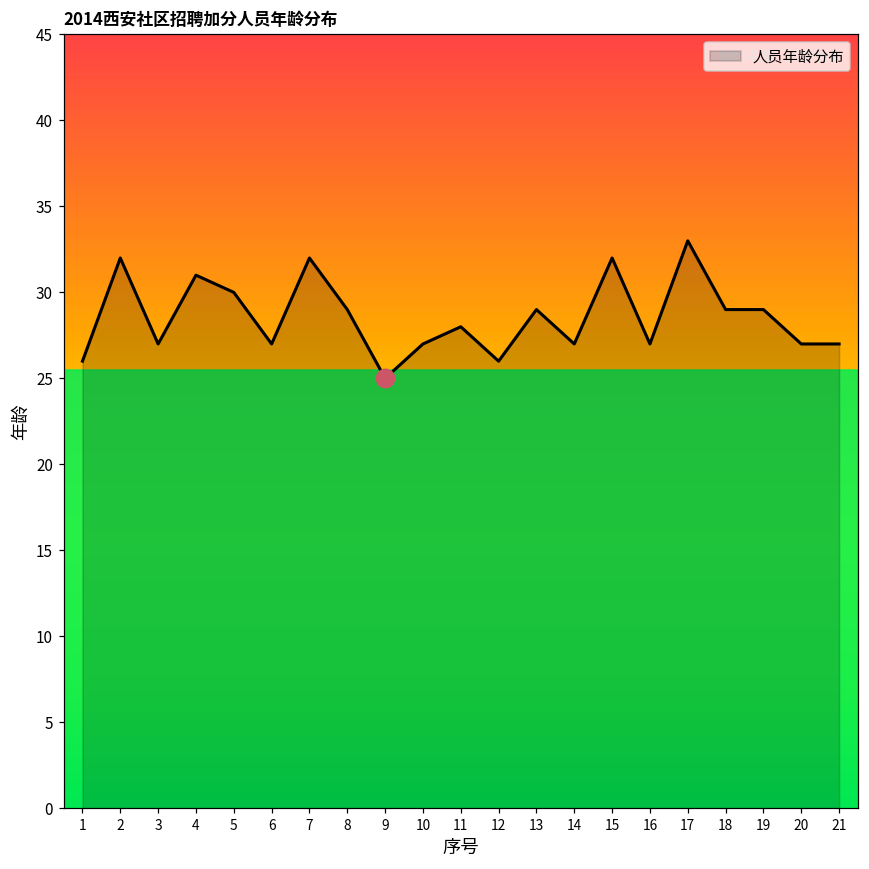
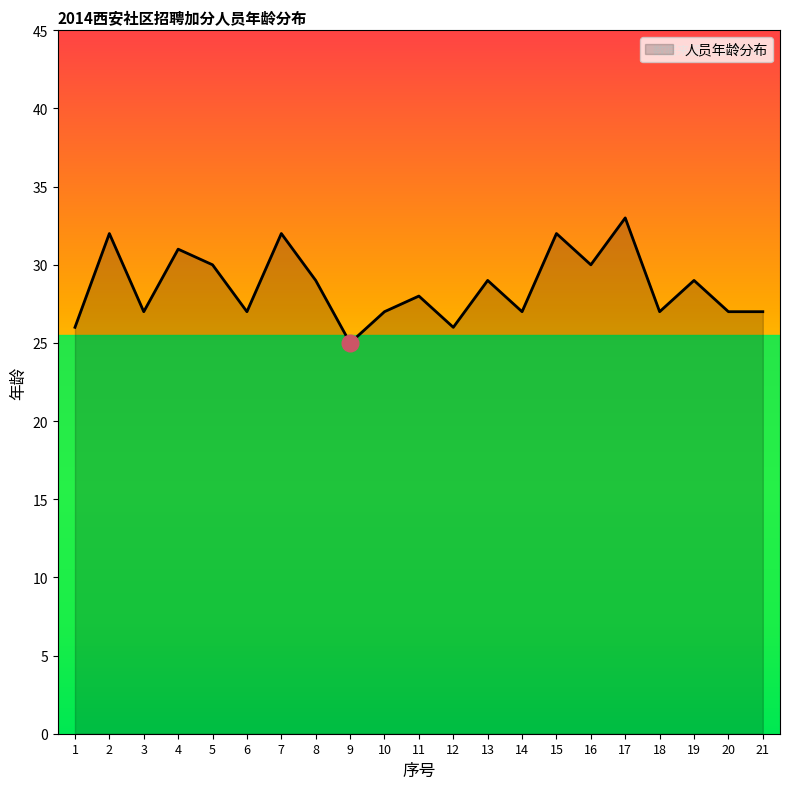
人员年龄分布, 16: 27 -> 30
人员年龄分布, 18: 29 -> 27
